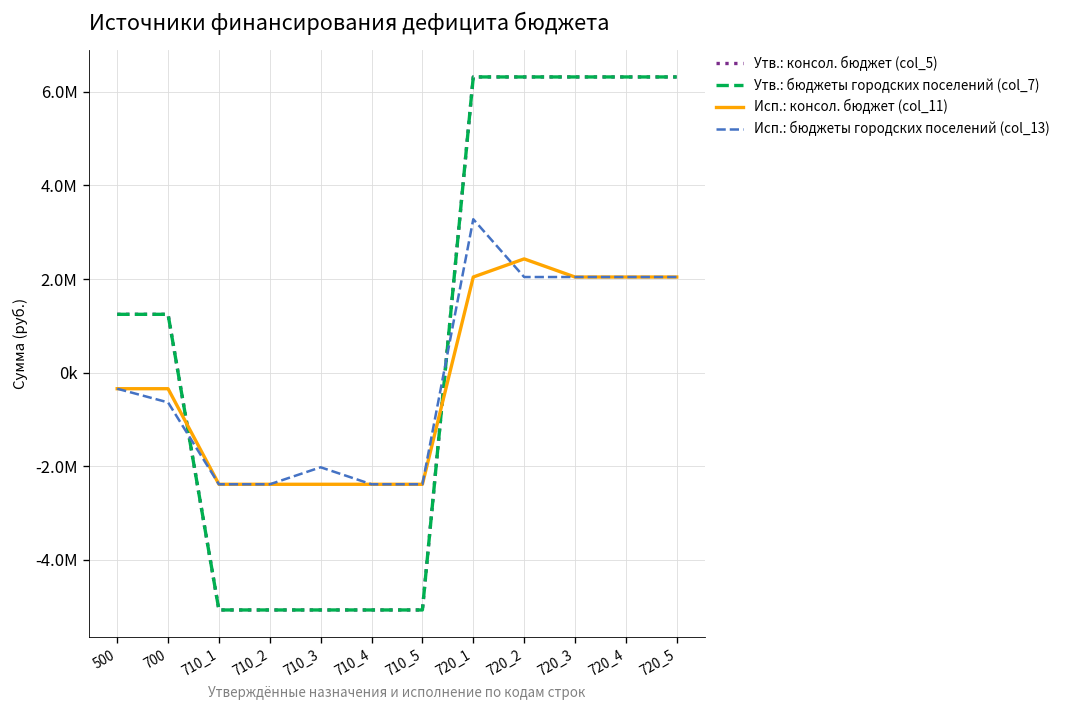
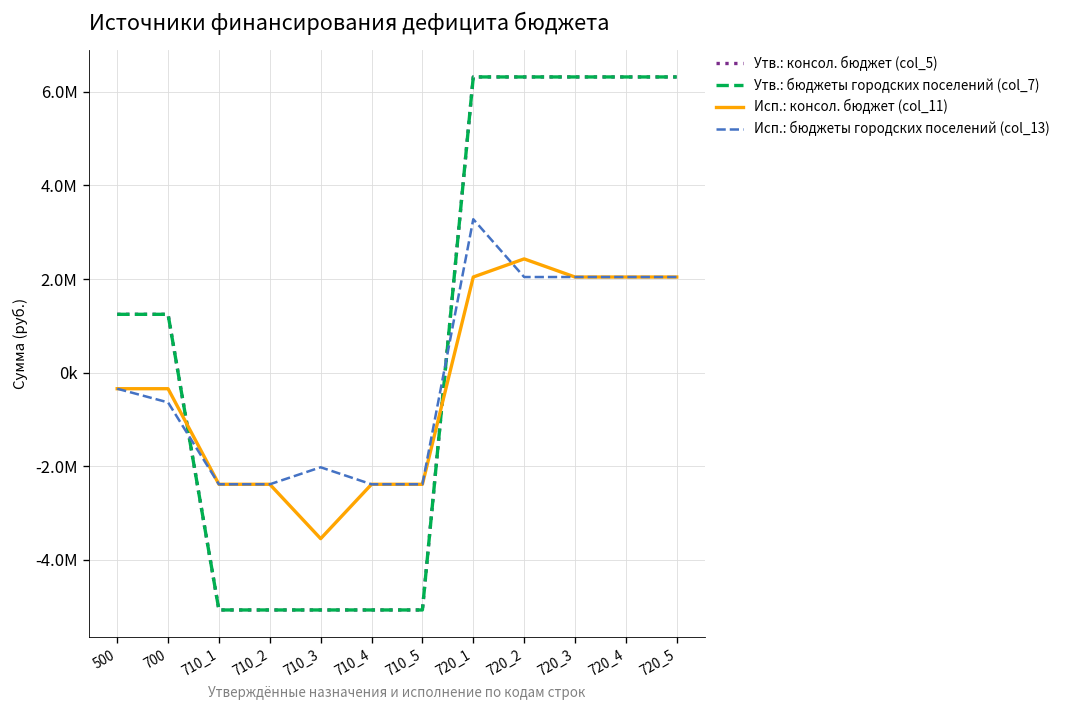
Исп.: консол. бюджет (col_11), 710_3: -2400000 -> -3500000
